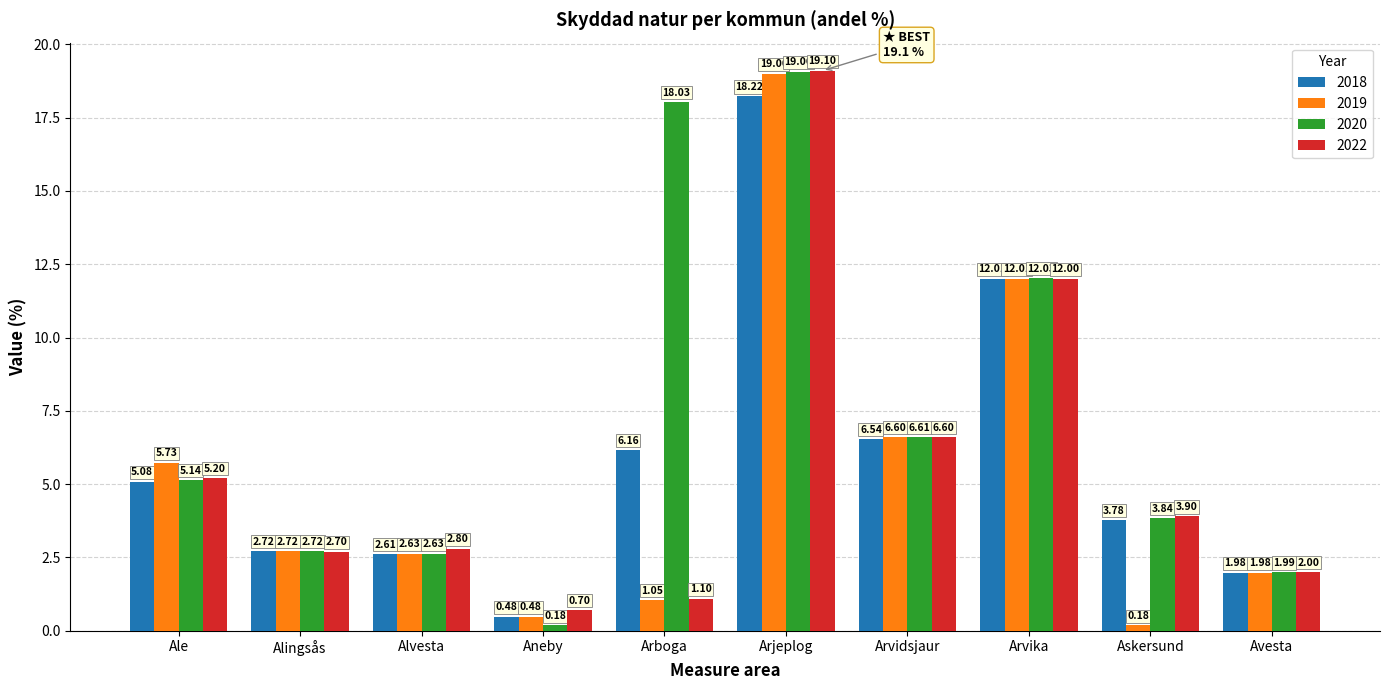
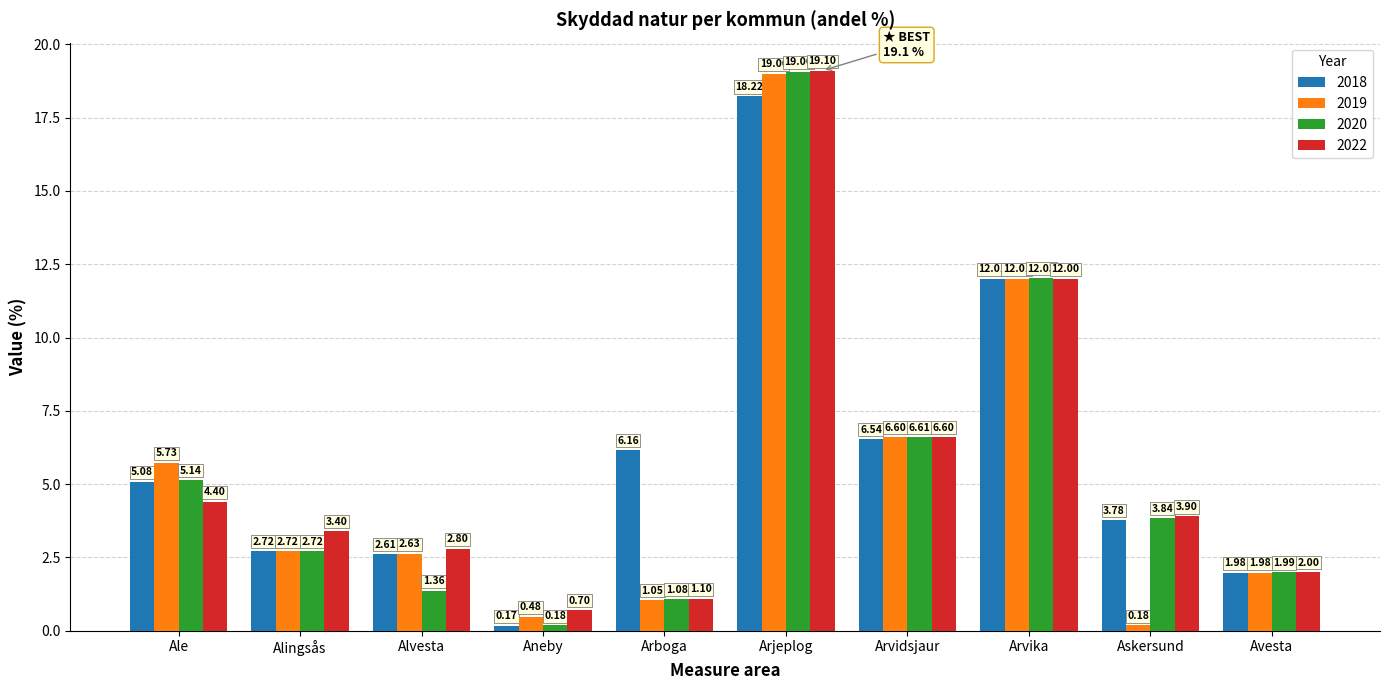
2022, Ale: 5.20 -> 4.40
2022, Alingsås: 2.70 -> 3.40
2020, Alvesta: 2.63 -> 1.36
2018, Aneby: 0.48 -> 0.17
2020, Arboga: 18.03 -> 1.08
